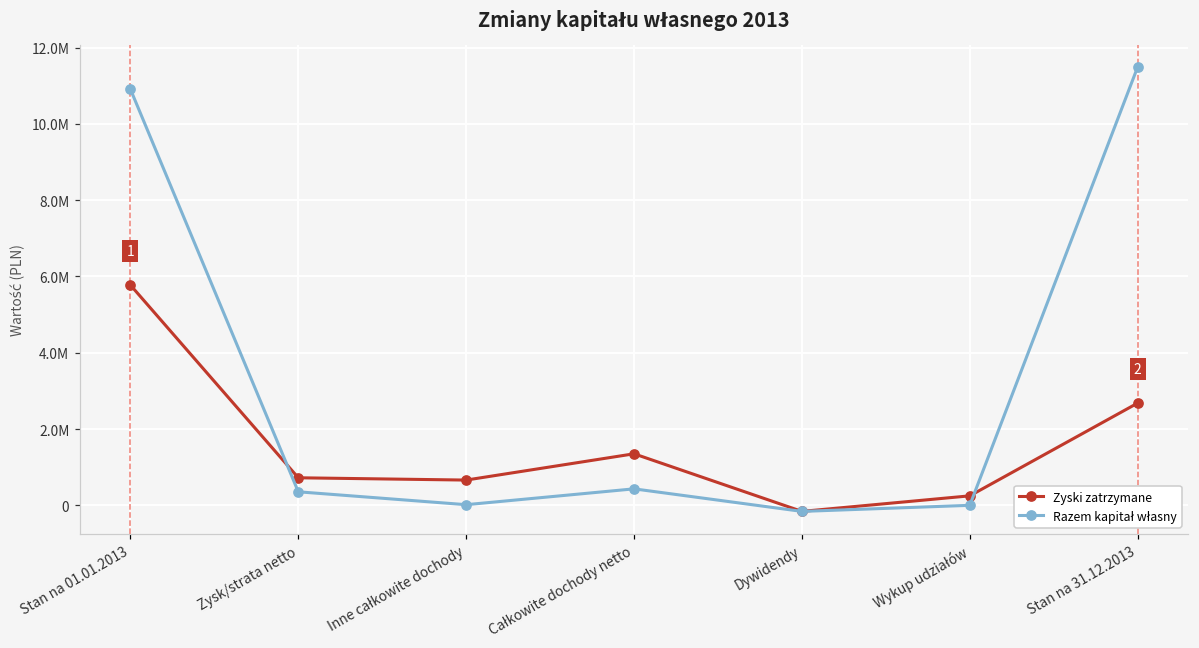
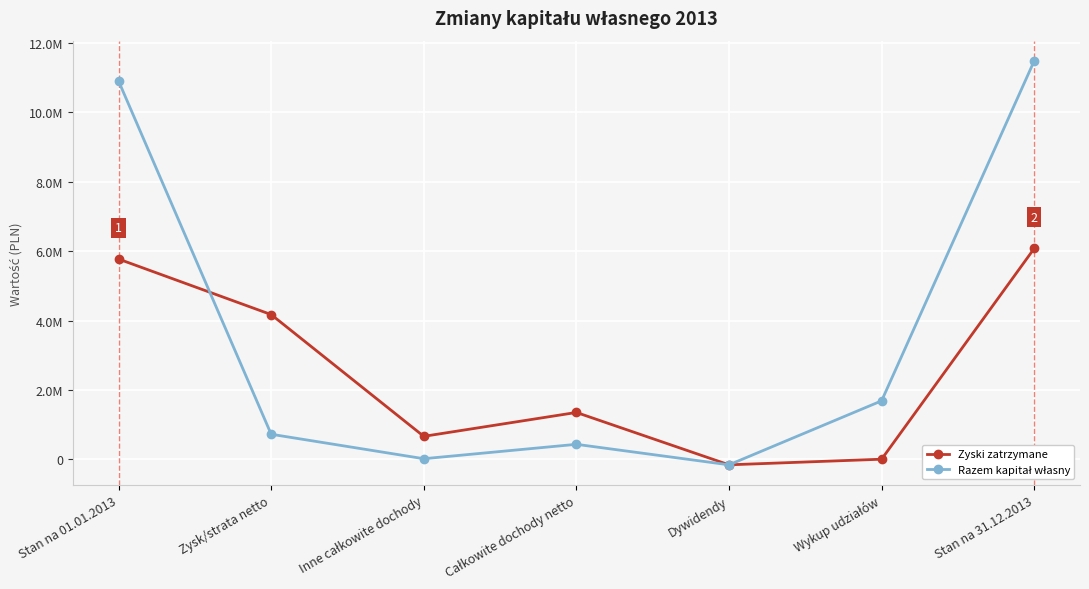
Zyski zatrzymane, Zysk/strata netto: 700000 -> 4200000
Razem kapitał własny, Zysk/strata netto: 400000 -> 700000
Zyski zatrzymane, Wykup udziałów: 200000 -> 0
Razem kapitał własny, Wykup udziałów: 0 -> 1700000
Zyski zatrzymane, Stan na 31.12.2013: 2700000 -> 6100000
